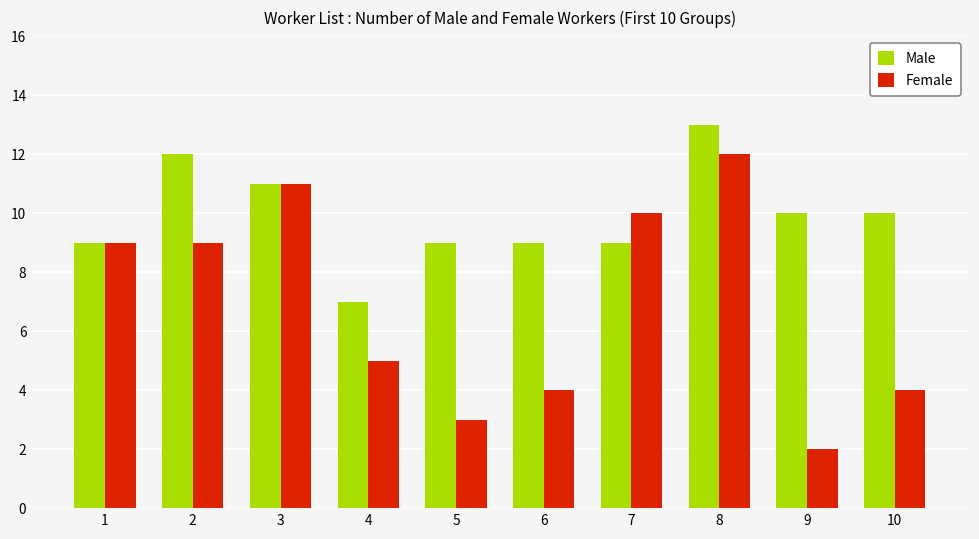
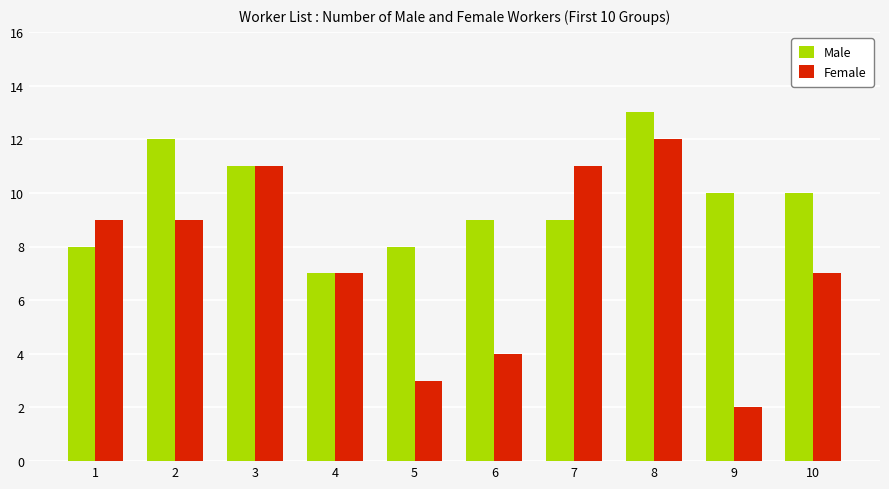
Male, 1: 9 -> 8
Female, 4: 5 -> 7
Male, 5: 9 -> 8
Female, 7: 10 -> 11
Female, 10: 4 -> 7
